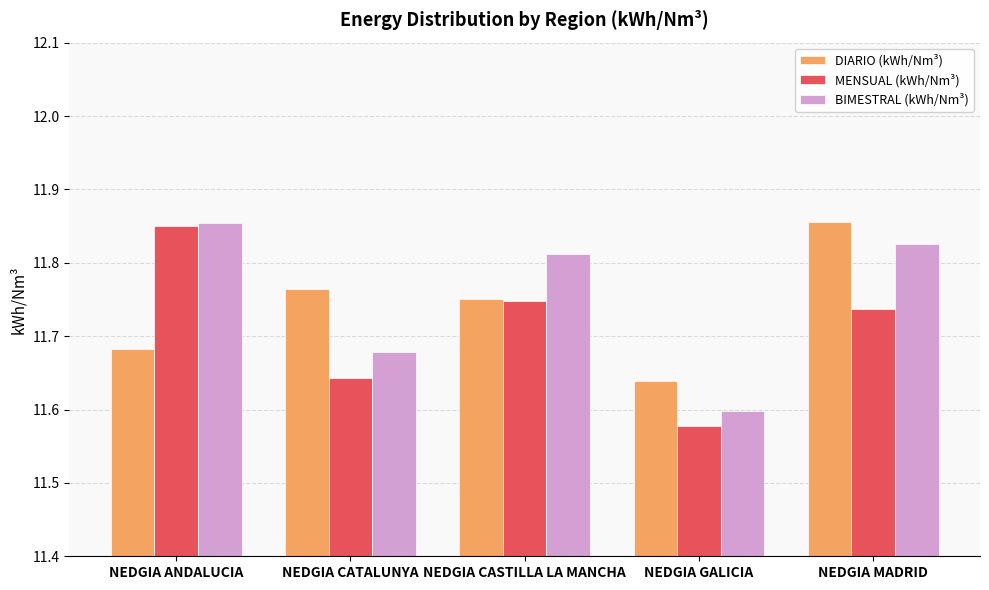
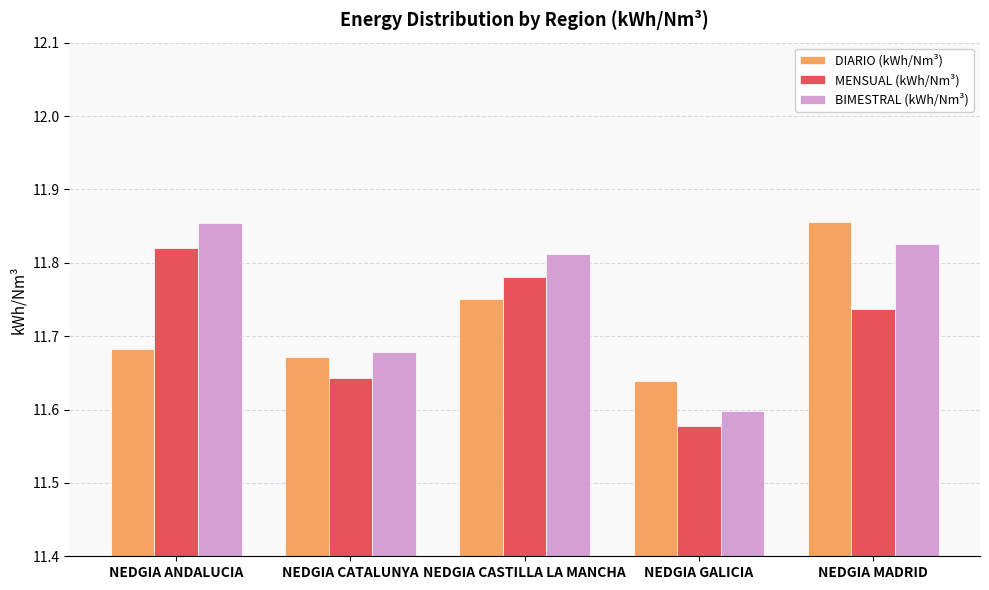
MENSUAL (kWh/Nm³), NEDGIA ANDALUCIA: 11.85 -> 11.82
DIARIO (kWh/Nm³), NEDGIA CATALUNYA: 11.76 -> 11.67
MENSUAL (kWh/Nm³), NEDGIA CASTILLA LA MANCHA: 11.75 -> 11.78
